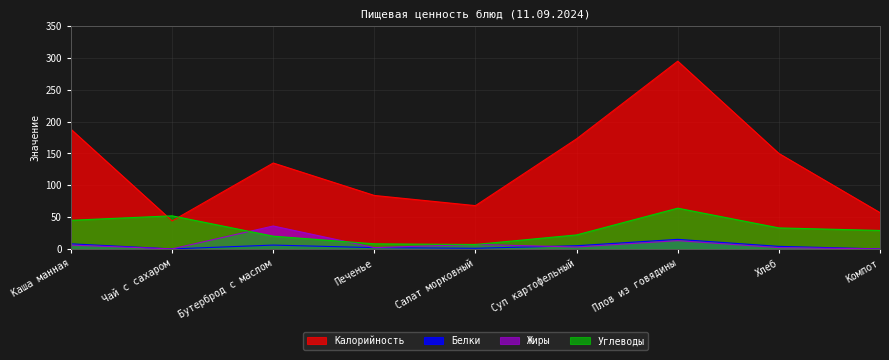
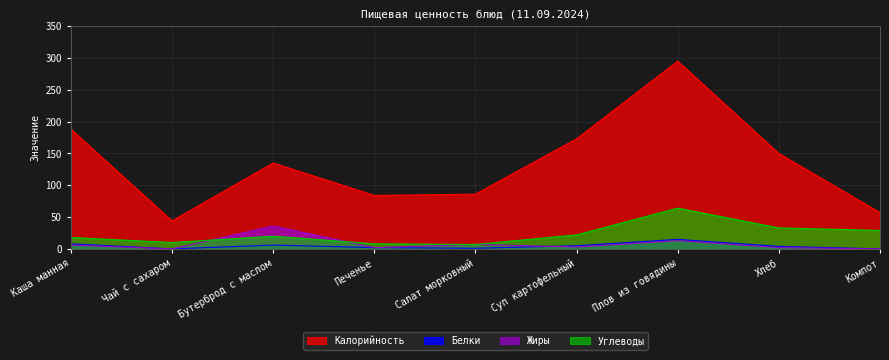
Углеводы, Каша манная: 50 -> 20
Углеводы, Чай с сахаром: 50 -> 10
Калорийность, Салат морковный: 70 -> 90
